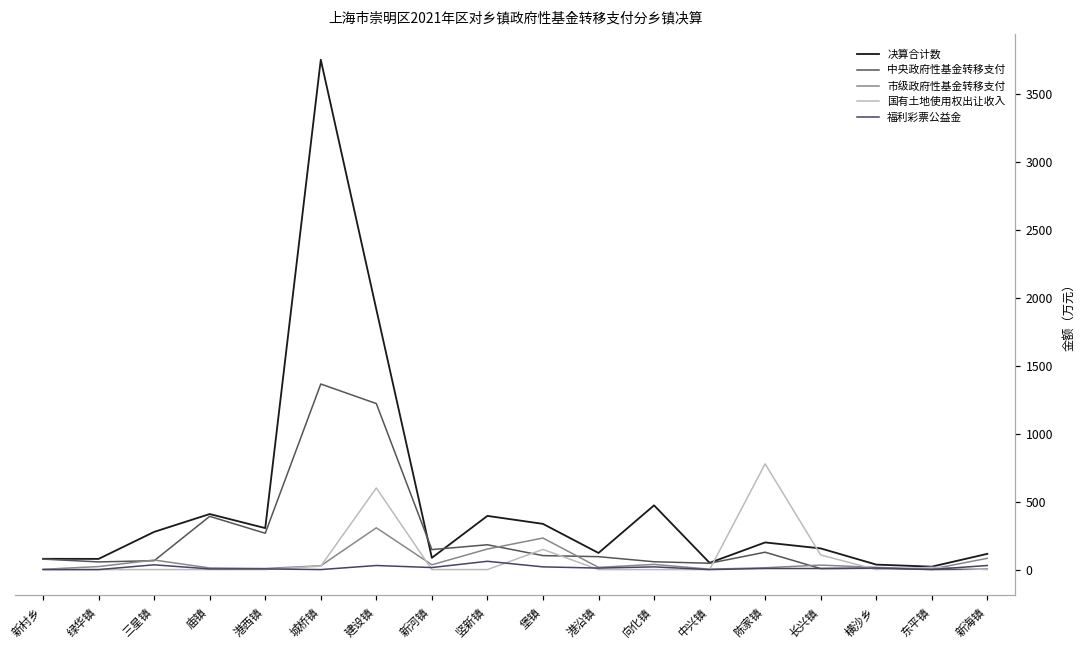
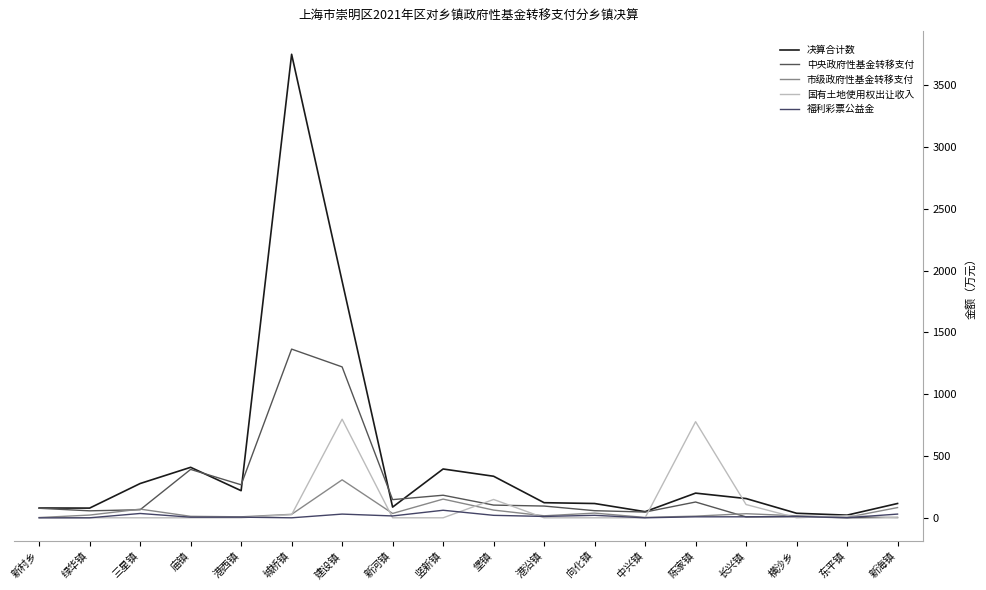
决算合计数, 港西镇: 310 -> 220
国有土地使用权出让收入, 建设镇: 600 -> 800
市级政府性基金转移支付, 堡镇: 230 -> 60
决算合计数, 向化镇: 470 -> 120
